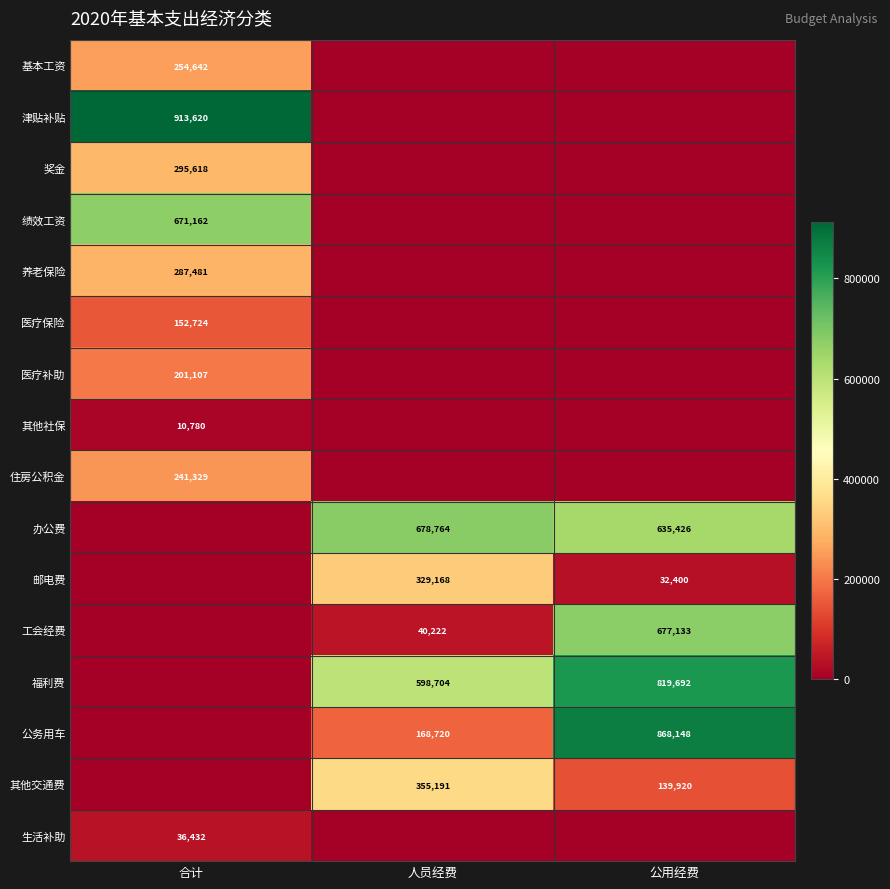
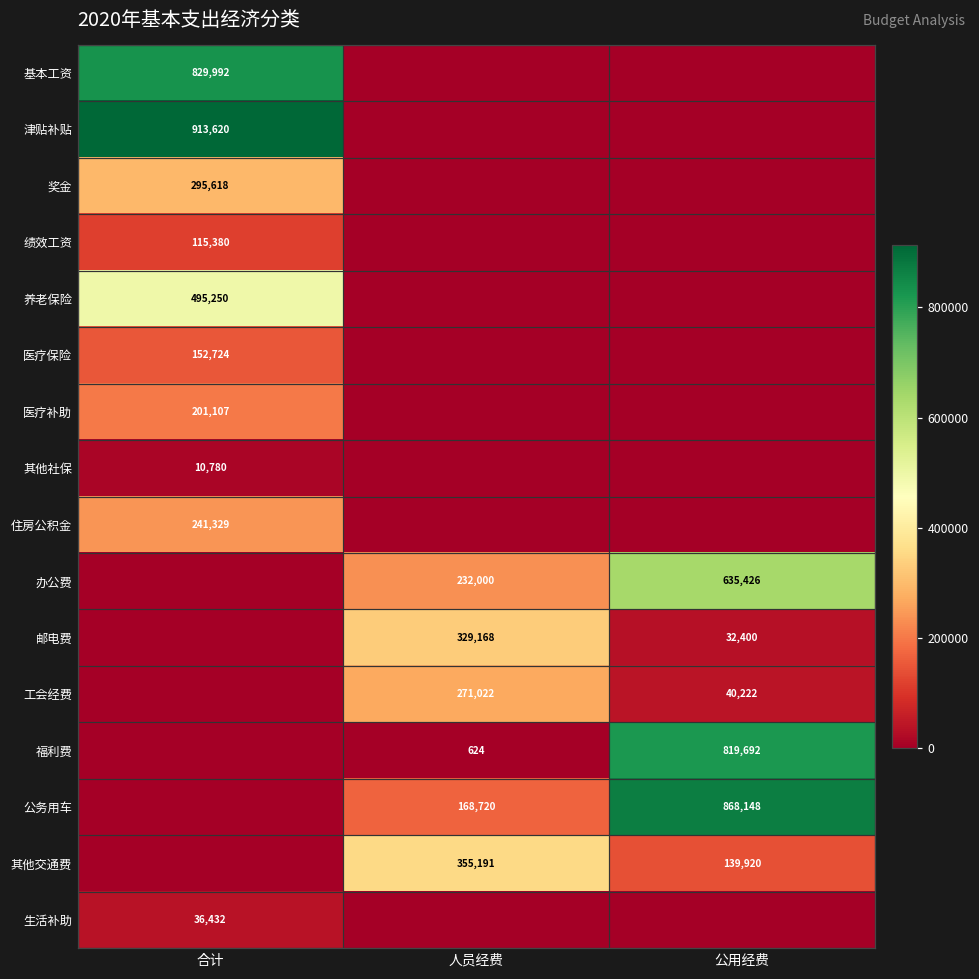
基本工资, 合计: 254,642 -> 829,992
绩效工资, 合计: 671,162 -> 115,380
养老保险, 合计: 287,481 -> 495,250
办公费, 人员经费: 678,764 -> 232,000
工会经费, 人员经费: 40,222 -> 271,022
工会经费, 公用经费: 677,133 -> 40,222
福利费, 人员经费: 598,704 -> 624
